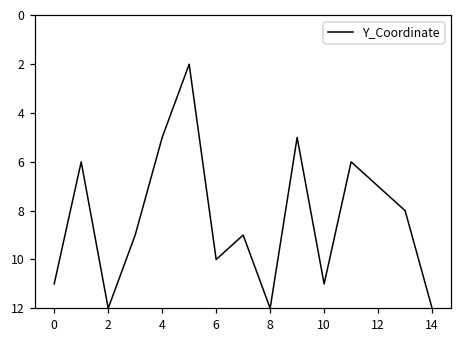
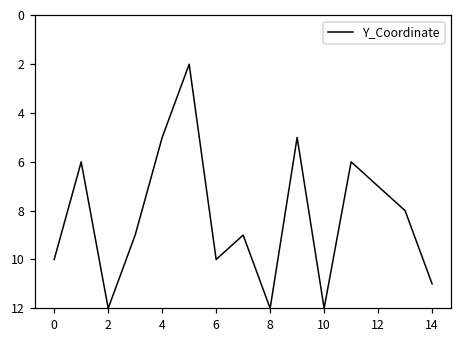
0: 11 -> 10
10: 11 -> 12
14: 12 -> 11
